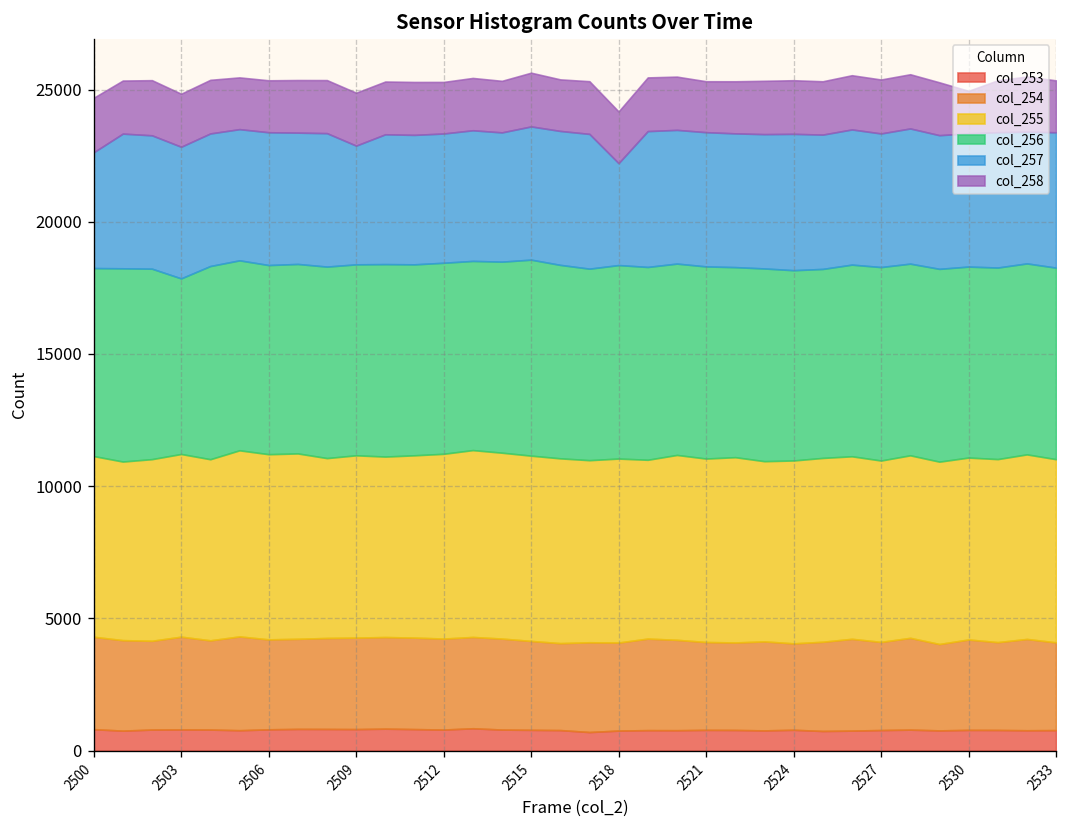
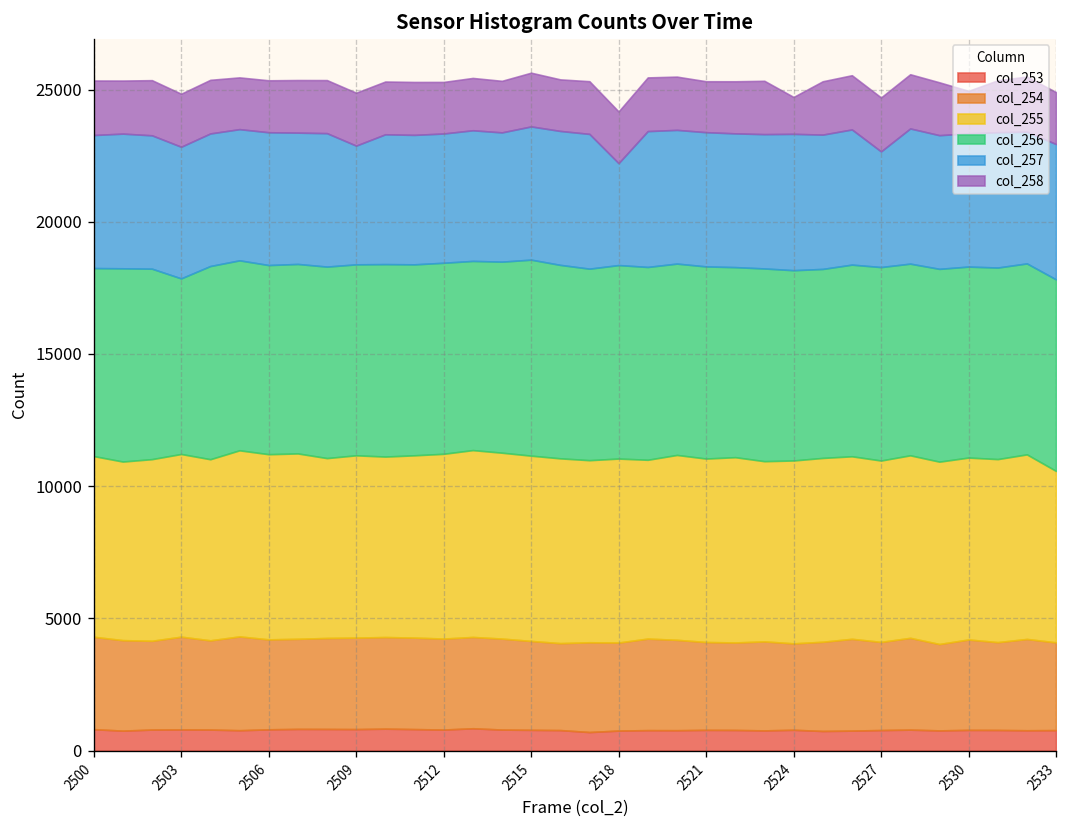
col_257, 2500: 4400 -> 5000
col_258, 2524: 2000 -> 1400
col_257, 2527: 5100 -> 4400
col_255, 2533: 6900 -> 6500
